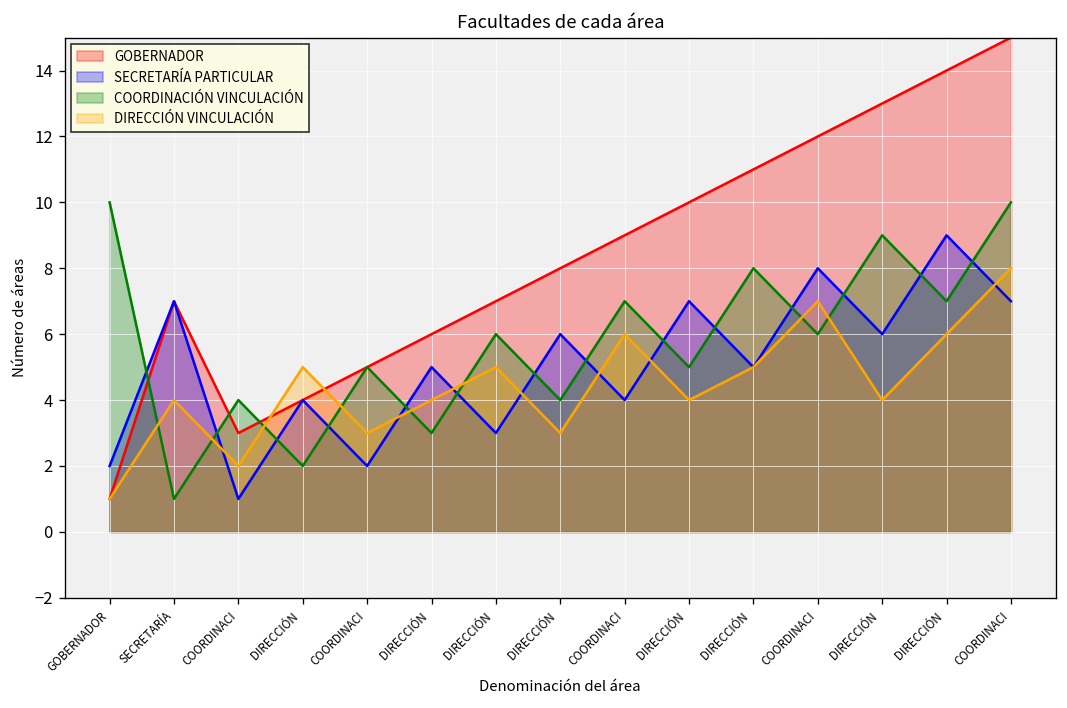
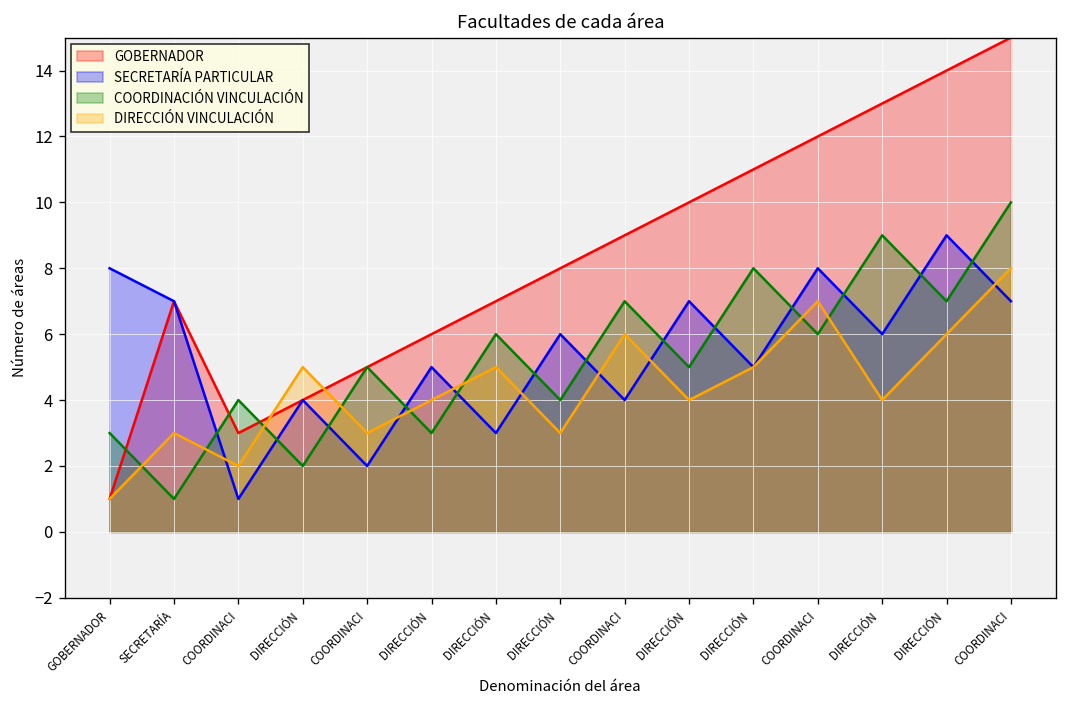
SECRETARÍA PARTICULAR, GOBERNADOR: 2 -> 8
COORDINACIÓN VINCULACIÓN, GOBERNADOR: 10 -> 3
DIRECCIÓN VINCULACIÓN, SECRETARÍA: 4 -> 3
